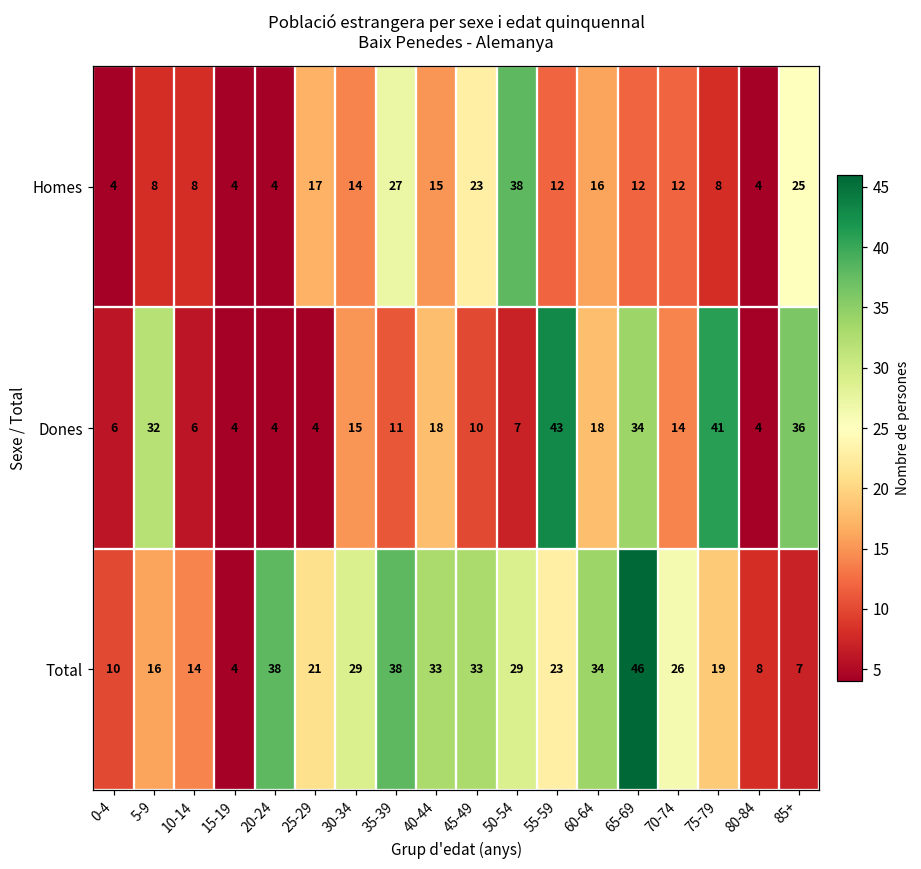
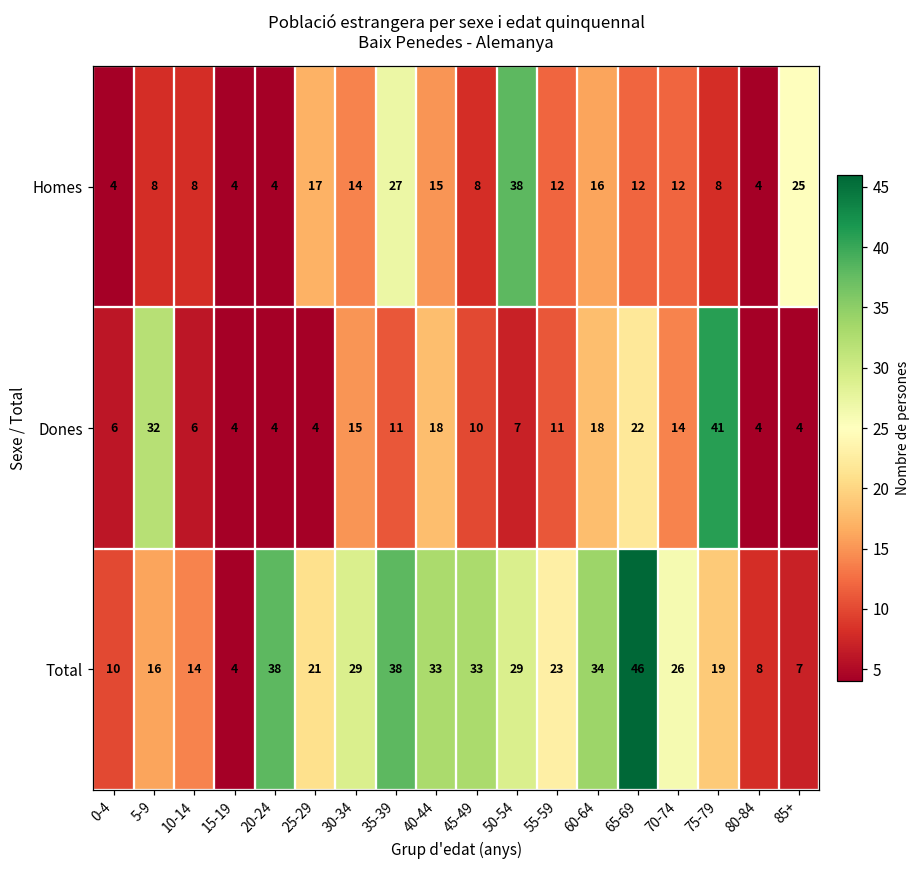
Homes, 45-49: 23 -> 8
Dones, 55-59: 43 -> 11
Dones, 65-69: 34 -> 22
Dones, 85+: 36 -> 4
